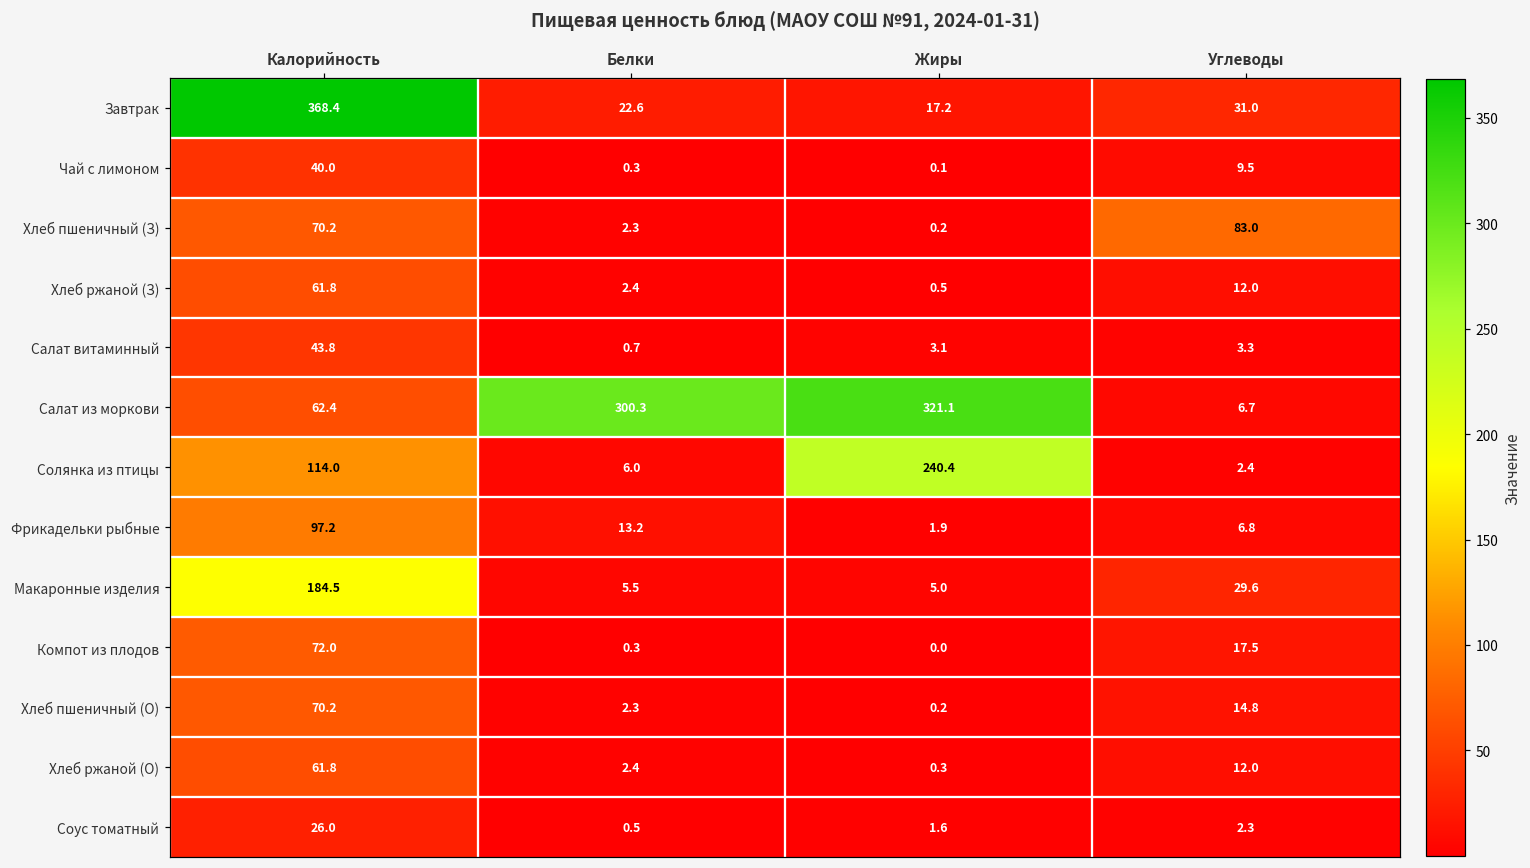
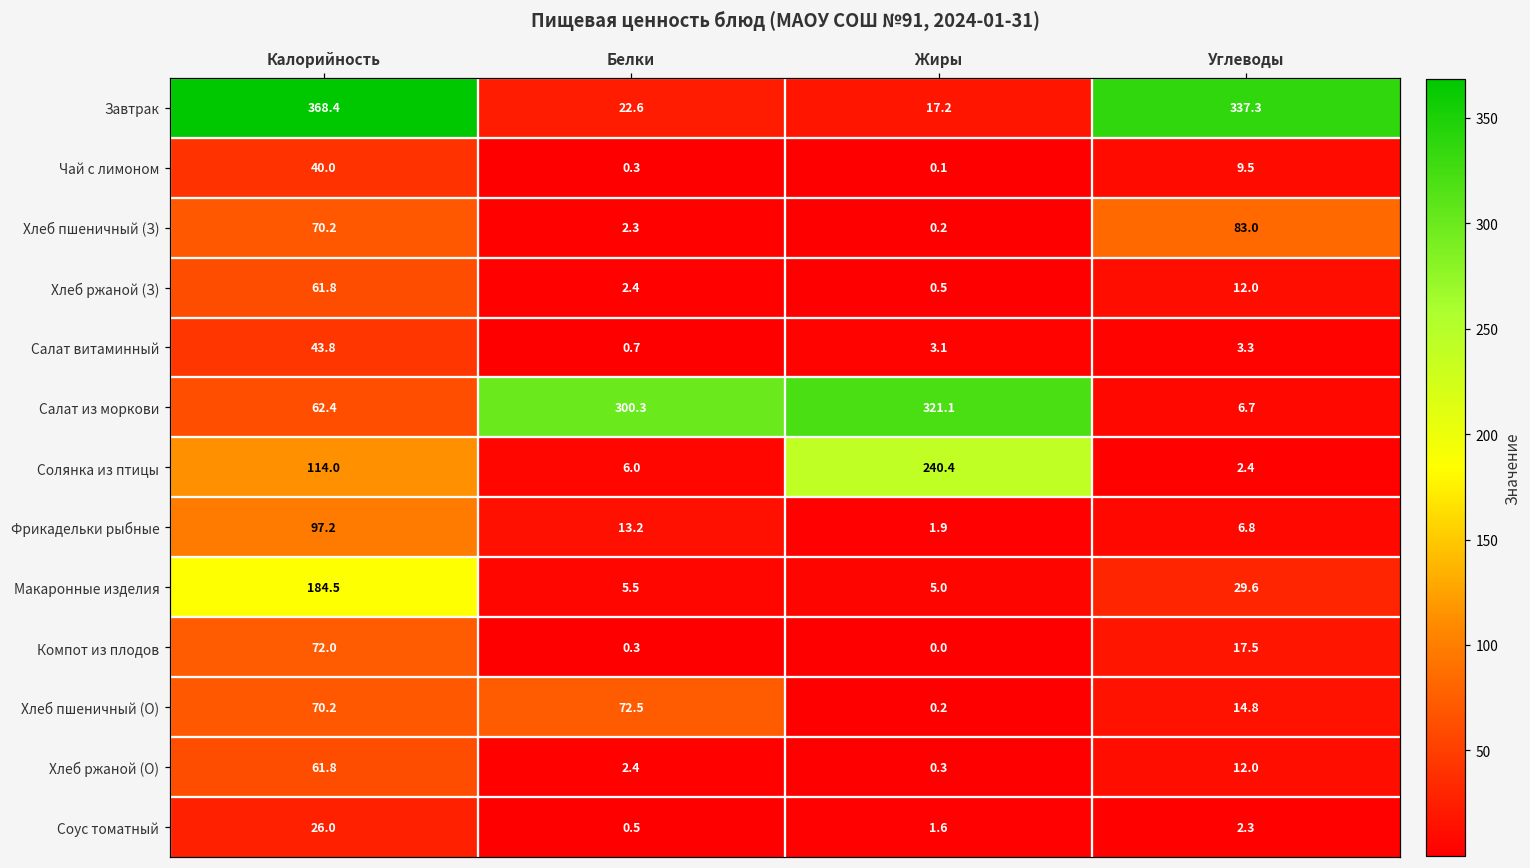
Завтрак, Углеводы: 31.0 -> 337.3
Хлеб пшеничный (О), Белки: 2.3 -> 72.5
